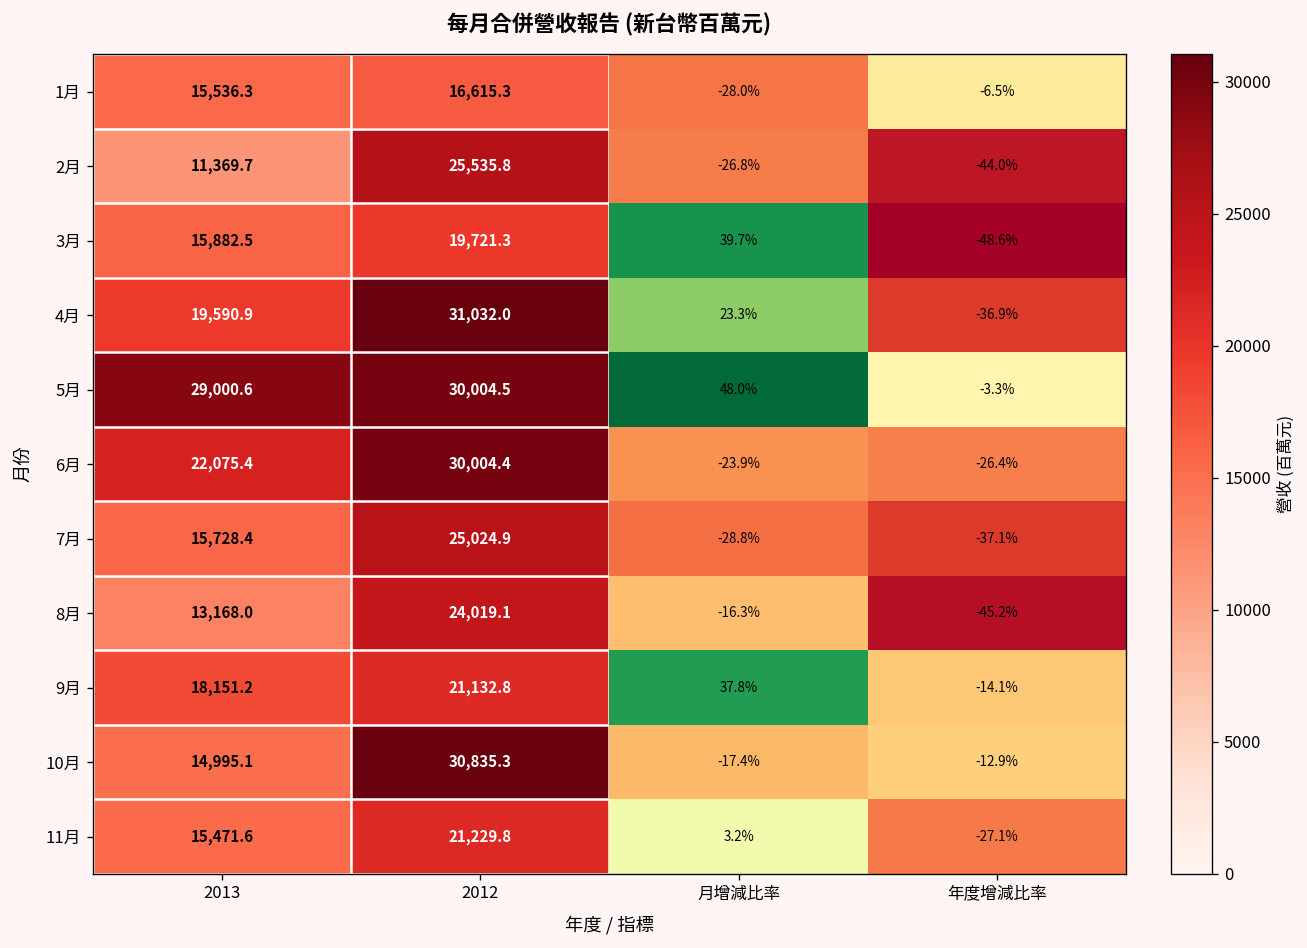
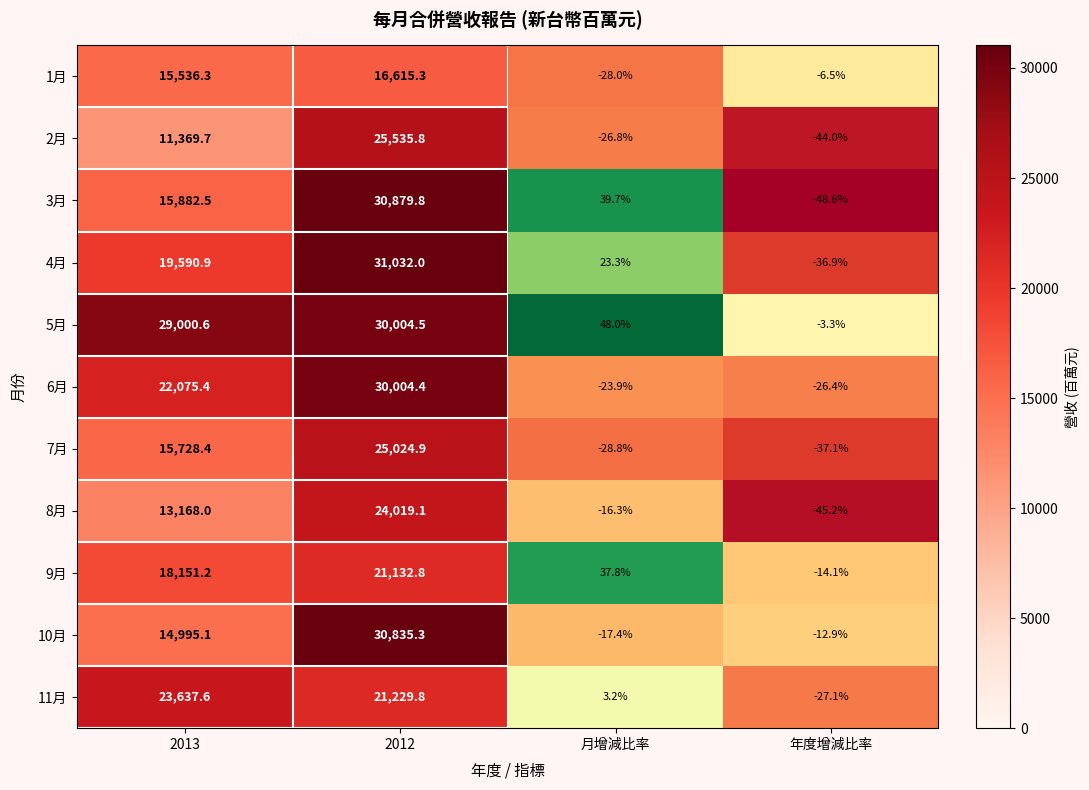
3月, 2012: 19,721.3 -> 30,879.8
11月, 2013: 15,471.6 -> 23,637.6
